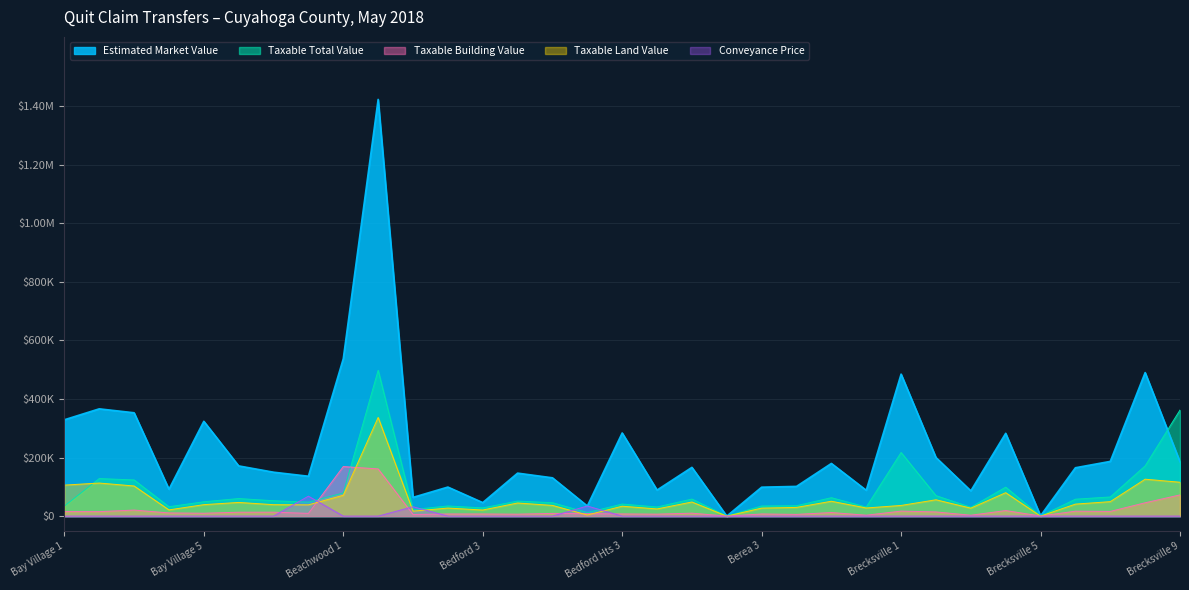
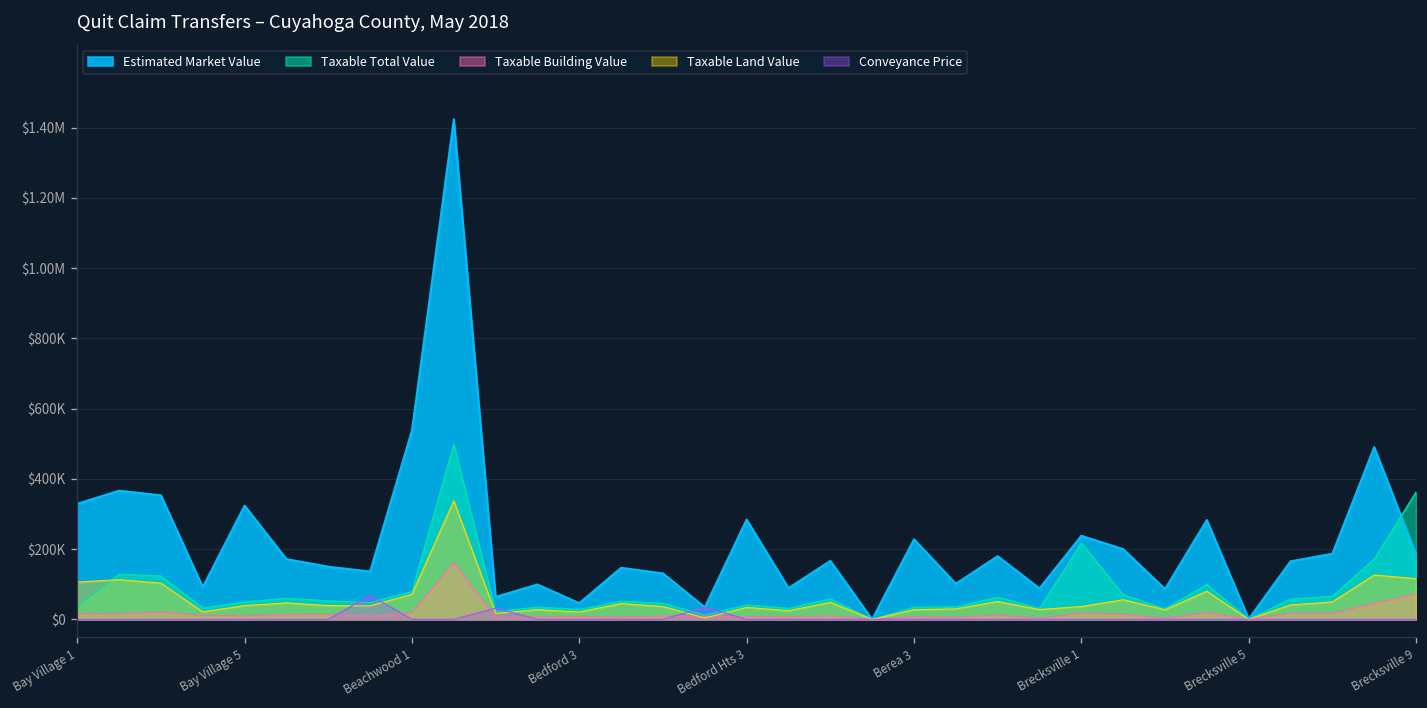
Taxable Building Value, Beachwood 1: $170000 -> $20000
Estimated Market Value, Berea 3: $100000 -> $230000
Estimated Market Value, Brecksville 1: $490000 -> $240000
